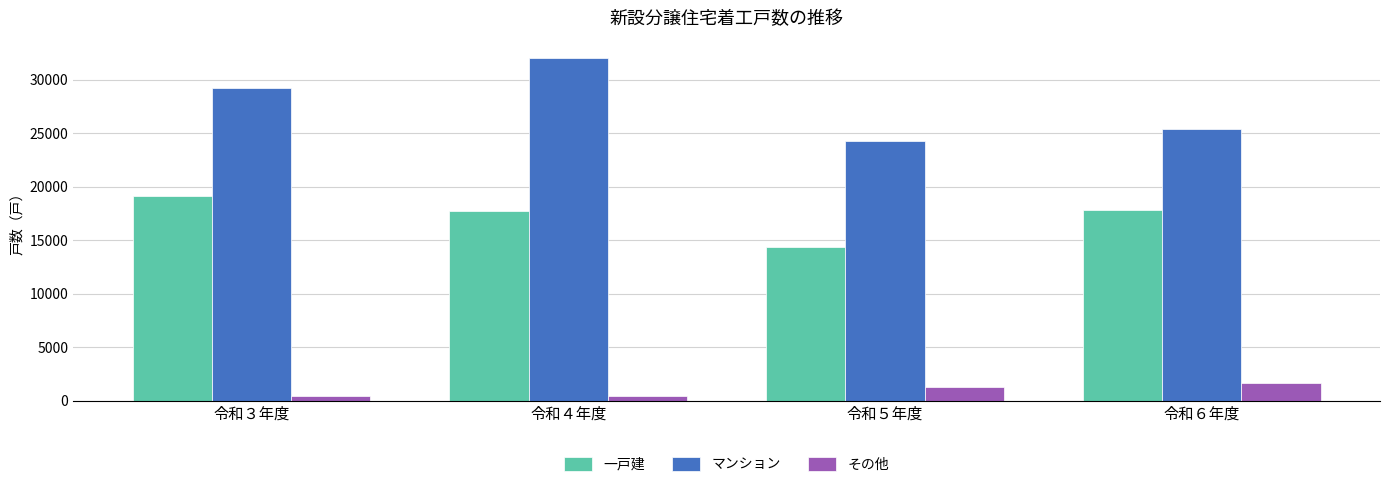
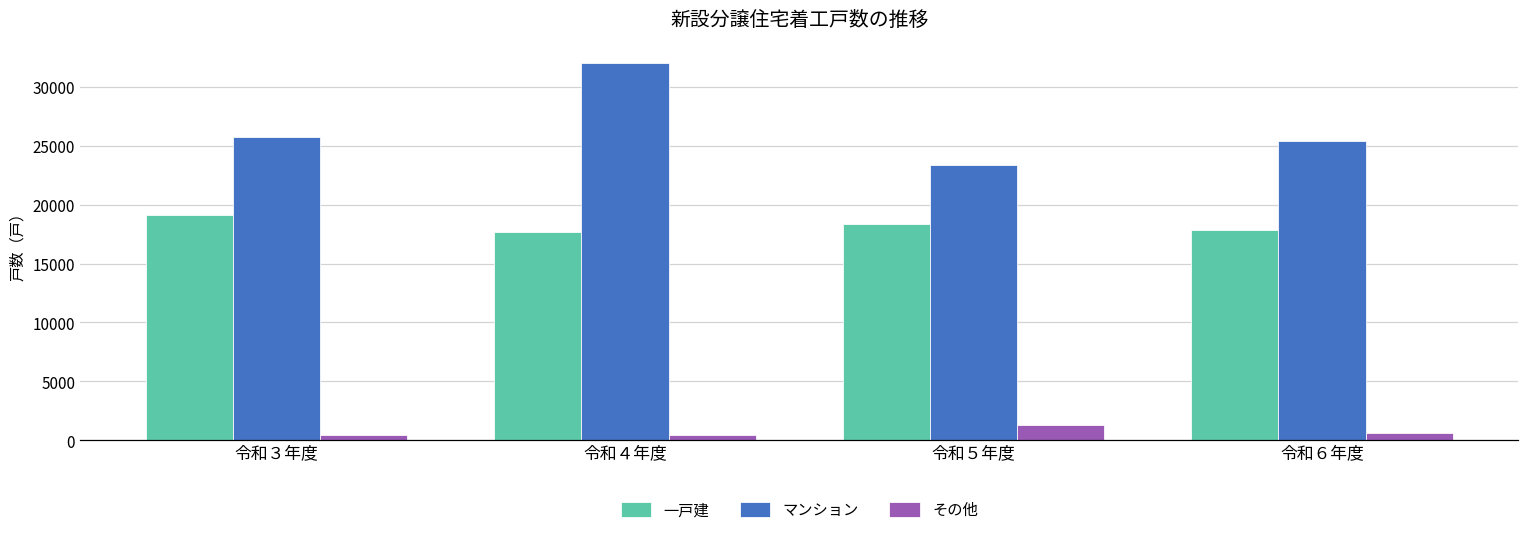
マンション, 令和３年度: 29200 -> 25700
一戸建, 令和５年度: 14300 -> 18300
マンション, 令和５年度: 24300 -> 23400
その他, 令和６年度: 1600 -> 600
